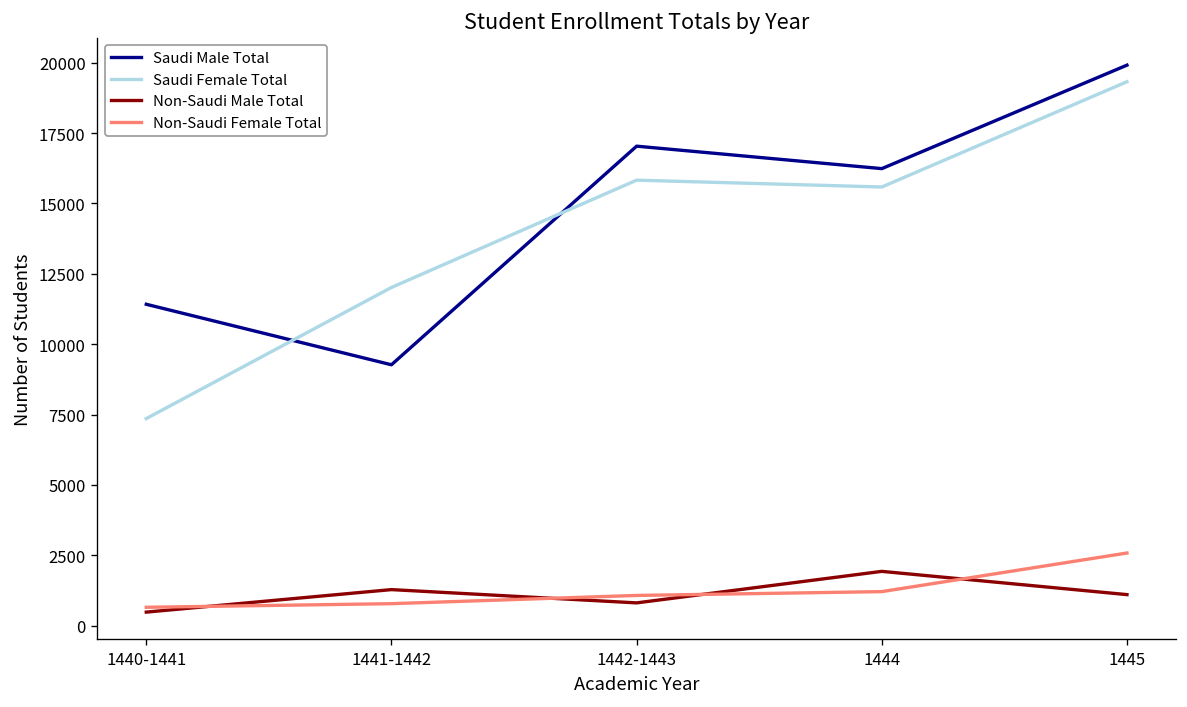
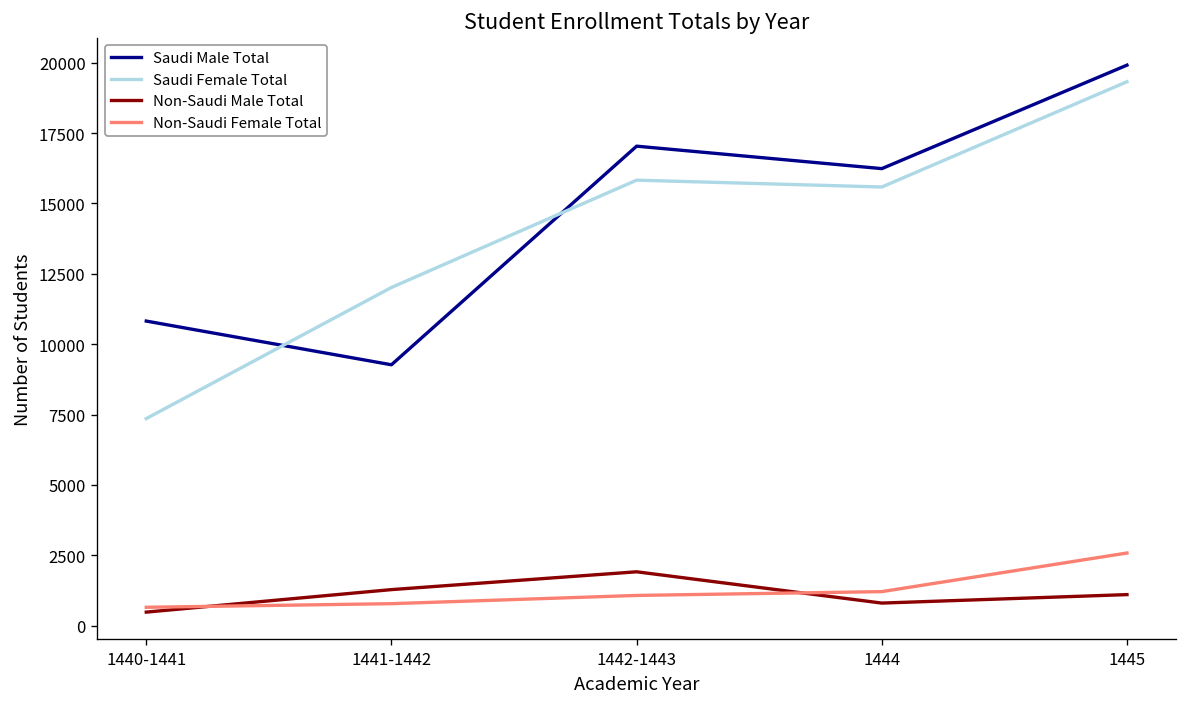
Saudi Male Total, 1440-1441: 11400 -> 10800
Non-Saudi Male Total, 1442-1443: 800 -> 1900
Non-Saudi Male Total, 1444: 1900 -> 800
